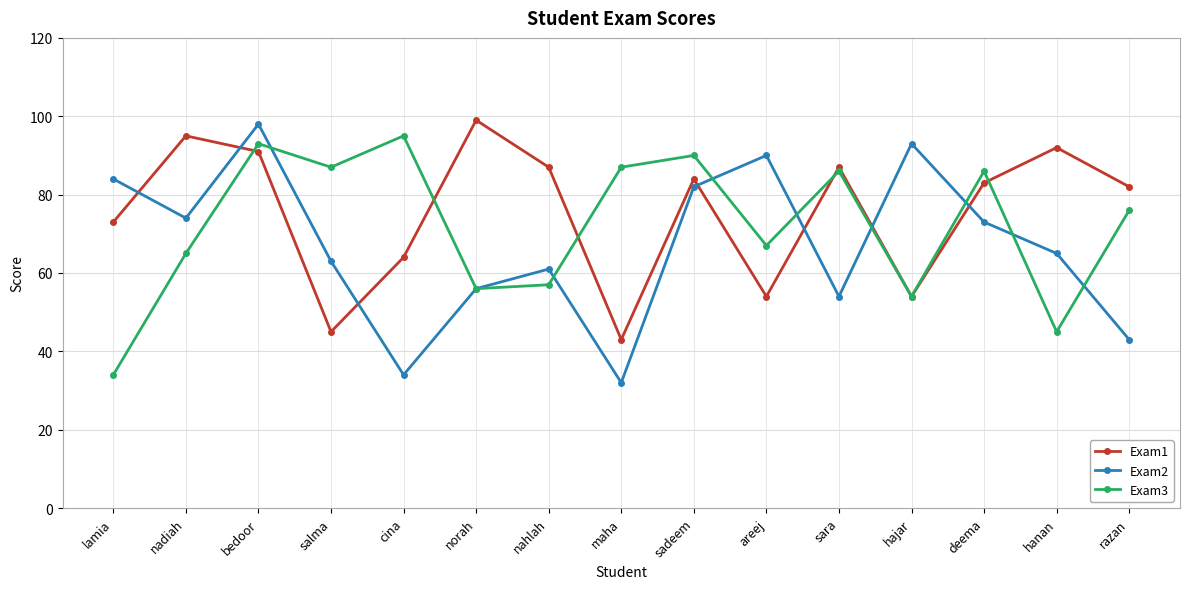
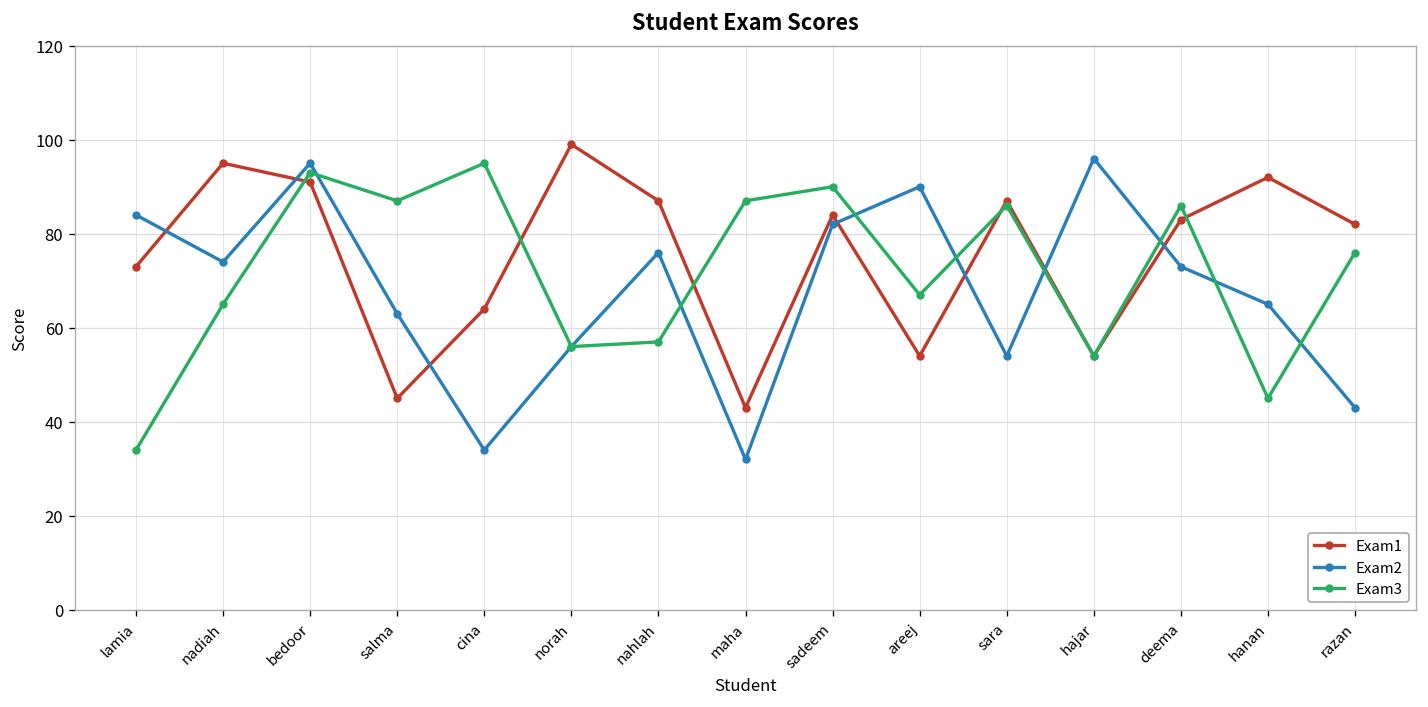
Exam2, bedoor: 98 -> 95
Exam2, nahlah: 61 -> 76
Exam2, hajar: 93 -> 96
